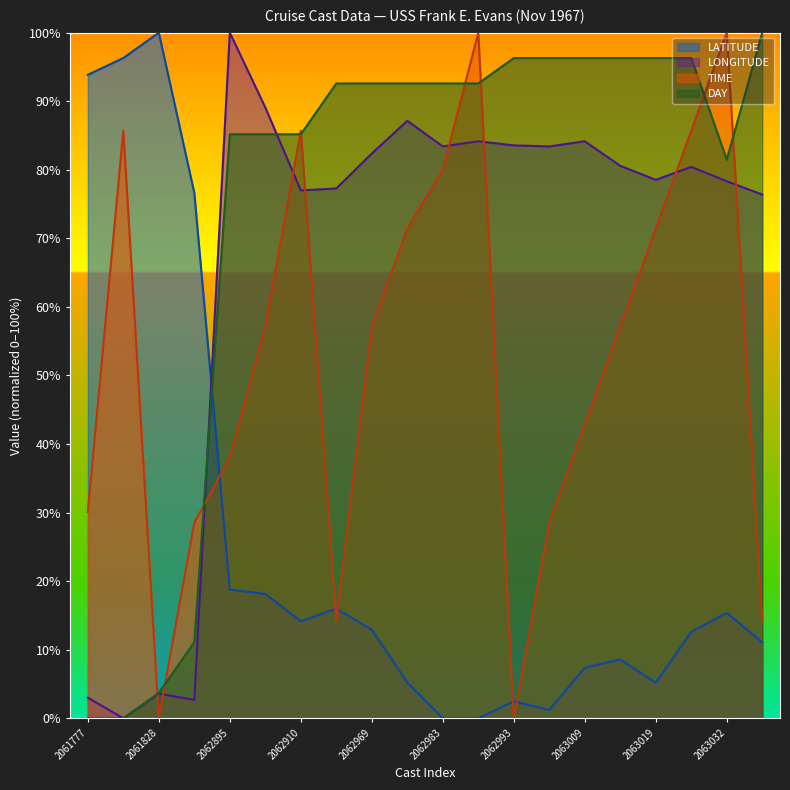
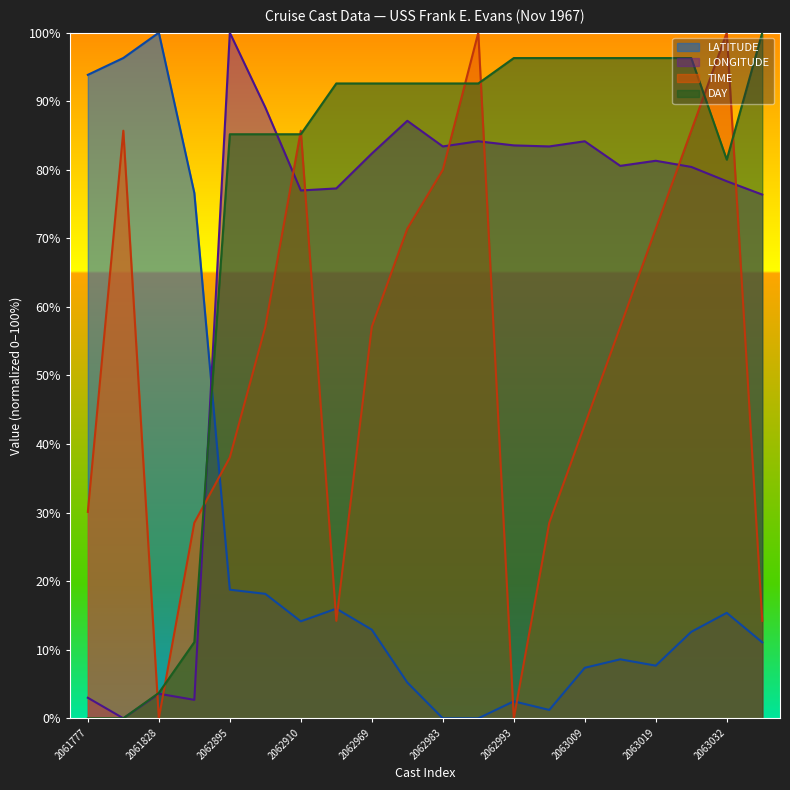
LATITUDE, 2063019: 5% -> 8%
LONGITUDE, 2063019: 79% -> 81%
